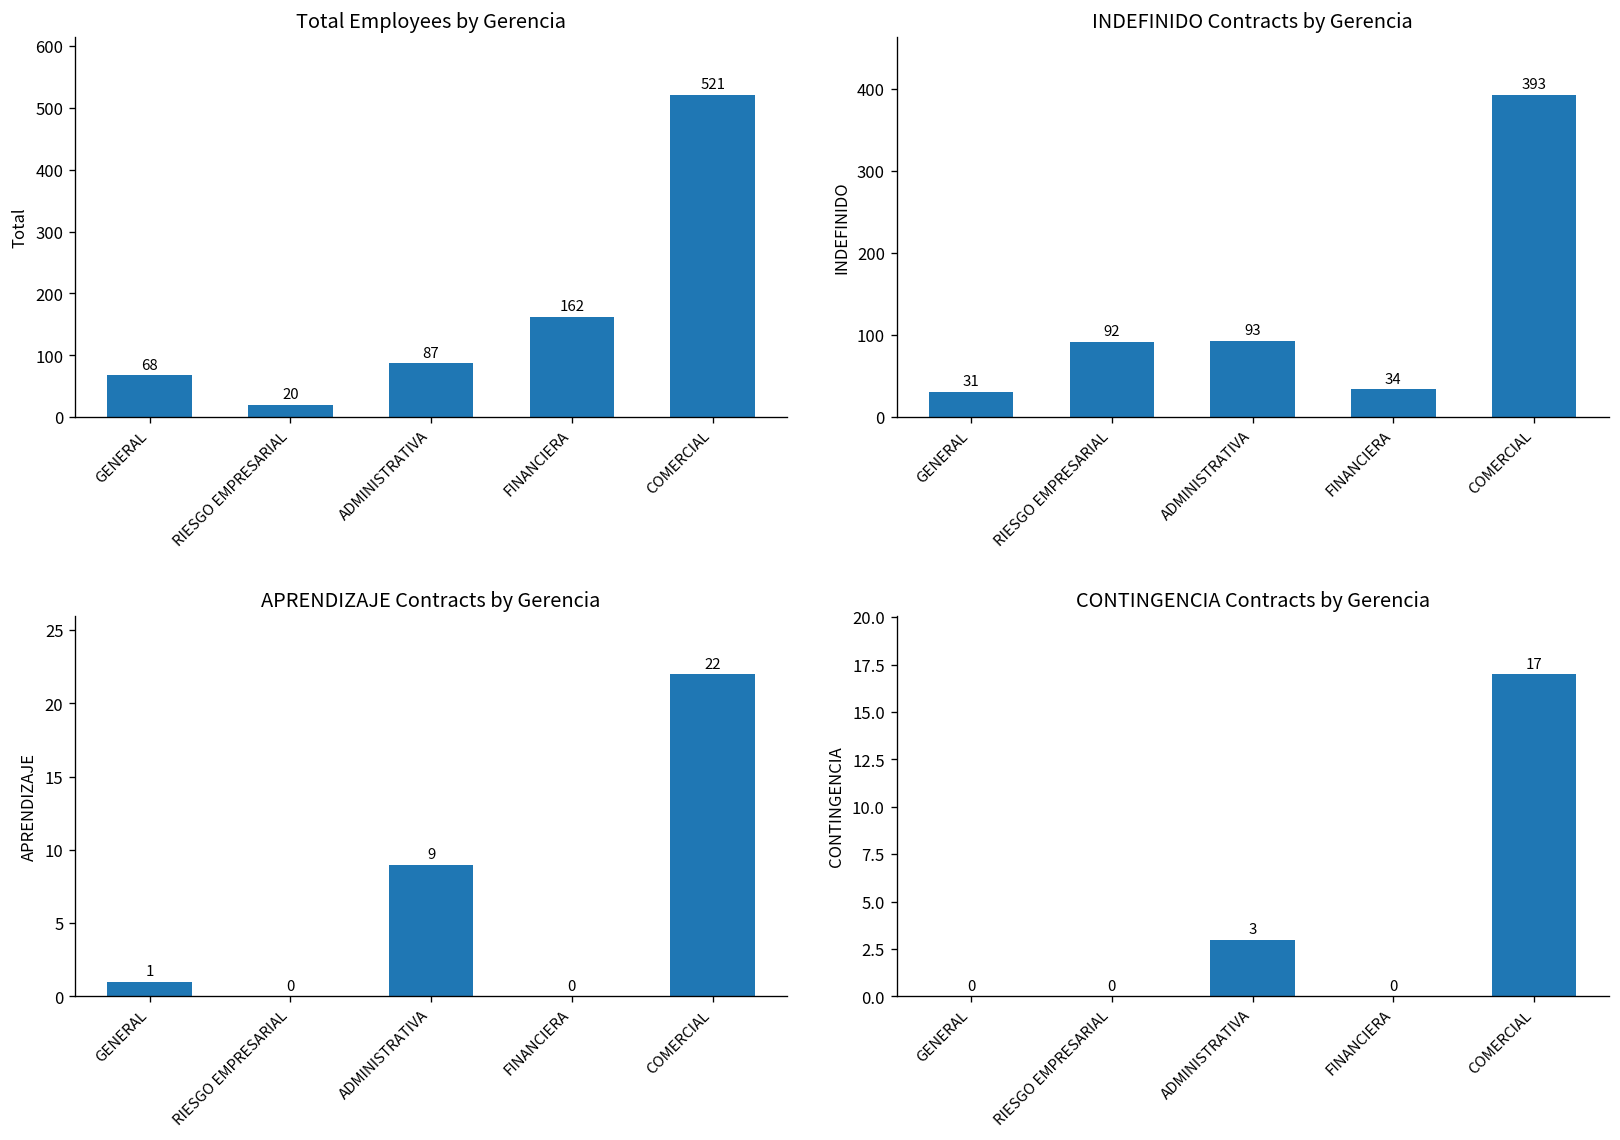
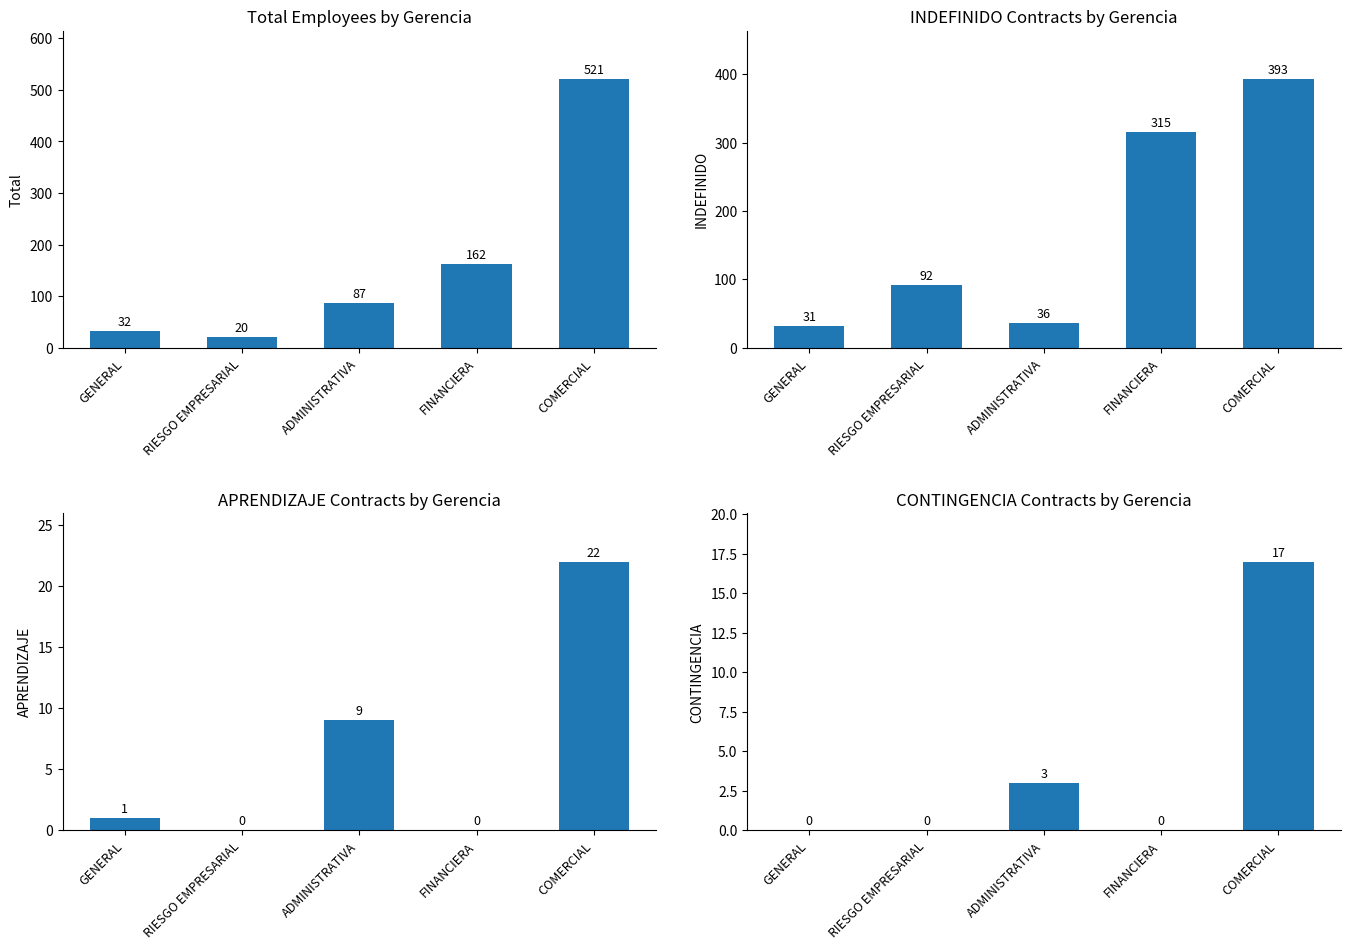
Total Employees by Gerencia, GENERAL: 68 -> 32
INDEFINIDO Contracts by Gerencia, ADMINISTRATIVA: 93 -> 36
INDEFINIDO Contracts by Gerencia, FINANCIERA: 34 -> 315
